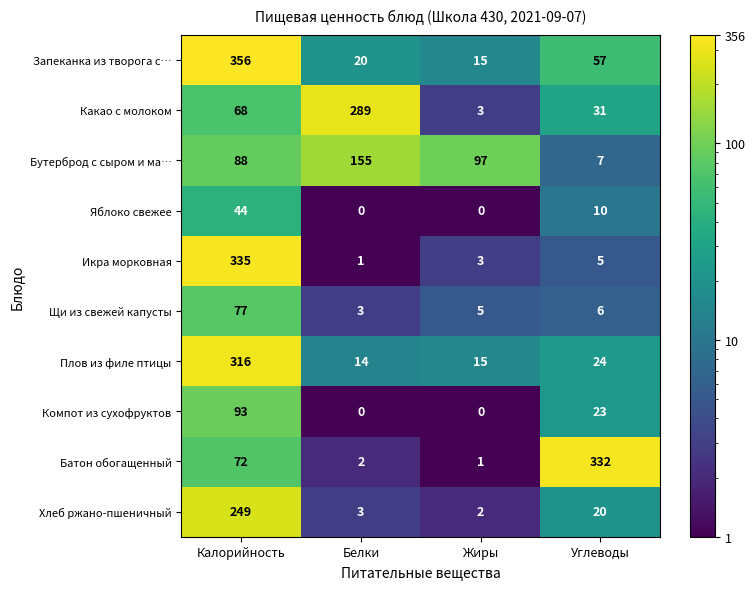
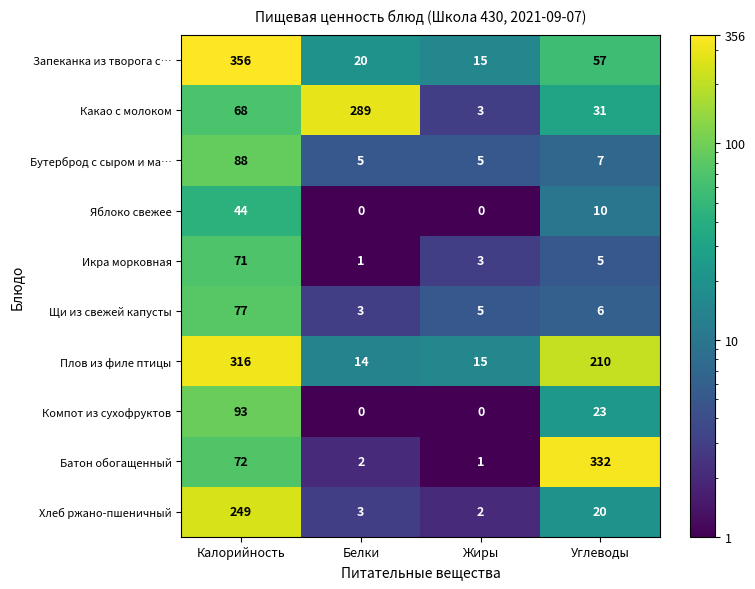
Бутерброд с сыром и ма…, Белки: 155 -> 5
Бутерброд с сыром и ма…, Жиры: 97 -> 5
Икра морковная, Калорийность: 335 -> 71
Плов из филе птицы, Углеводы: 24 -> 210
